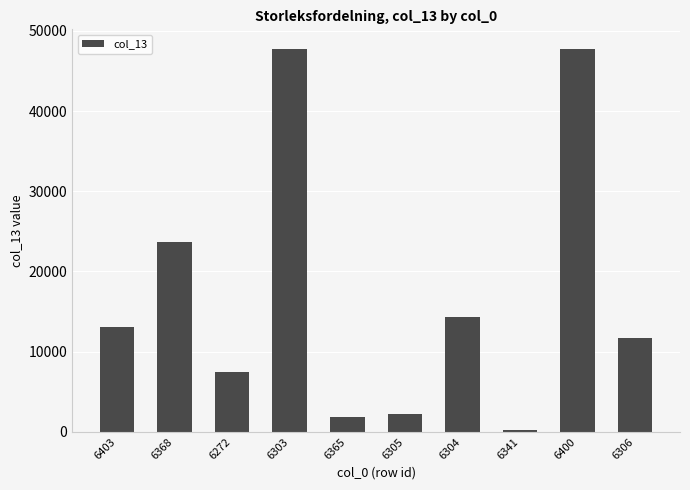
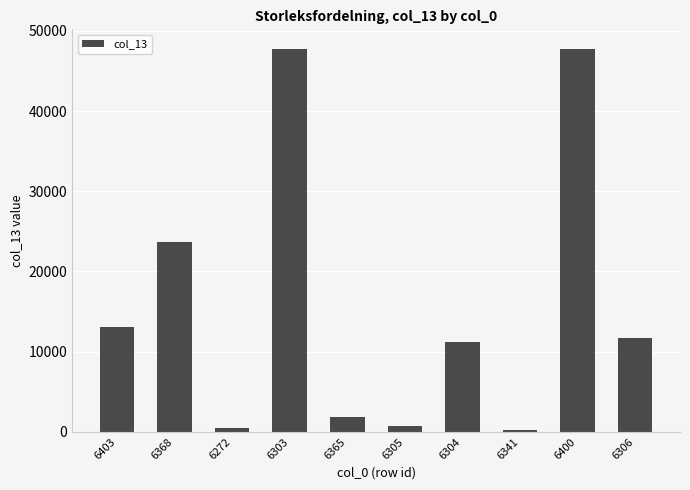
6272: 8000 -> 0
6305: 2000 -> 1000
6304: 14000 -> 11000
